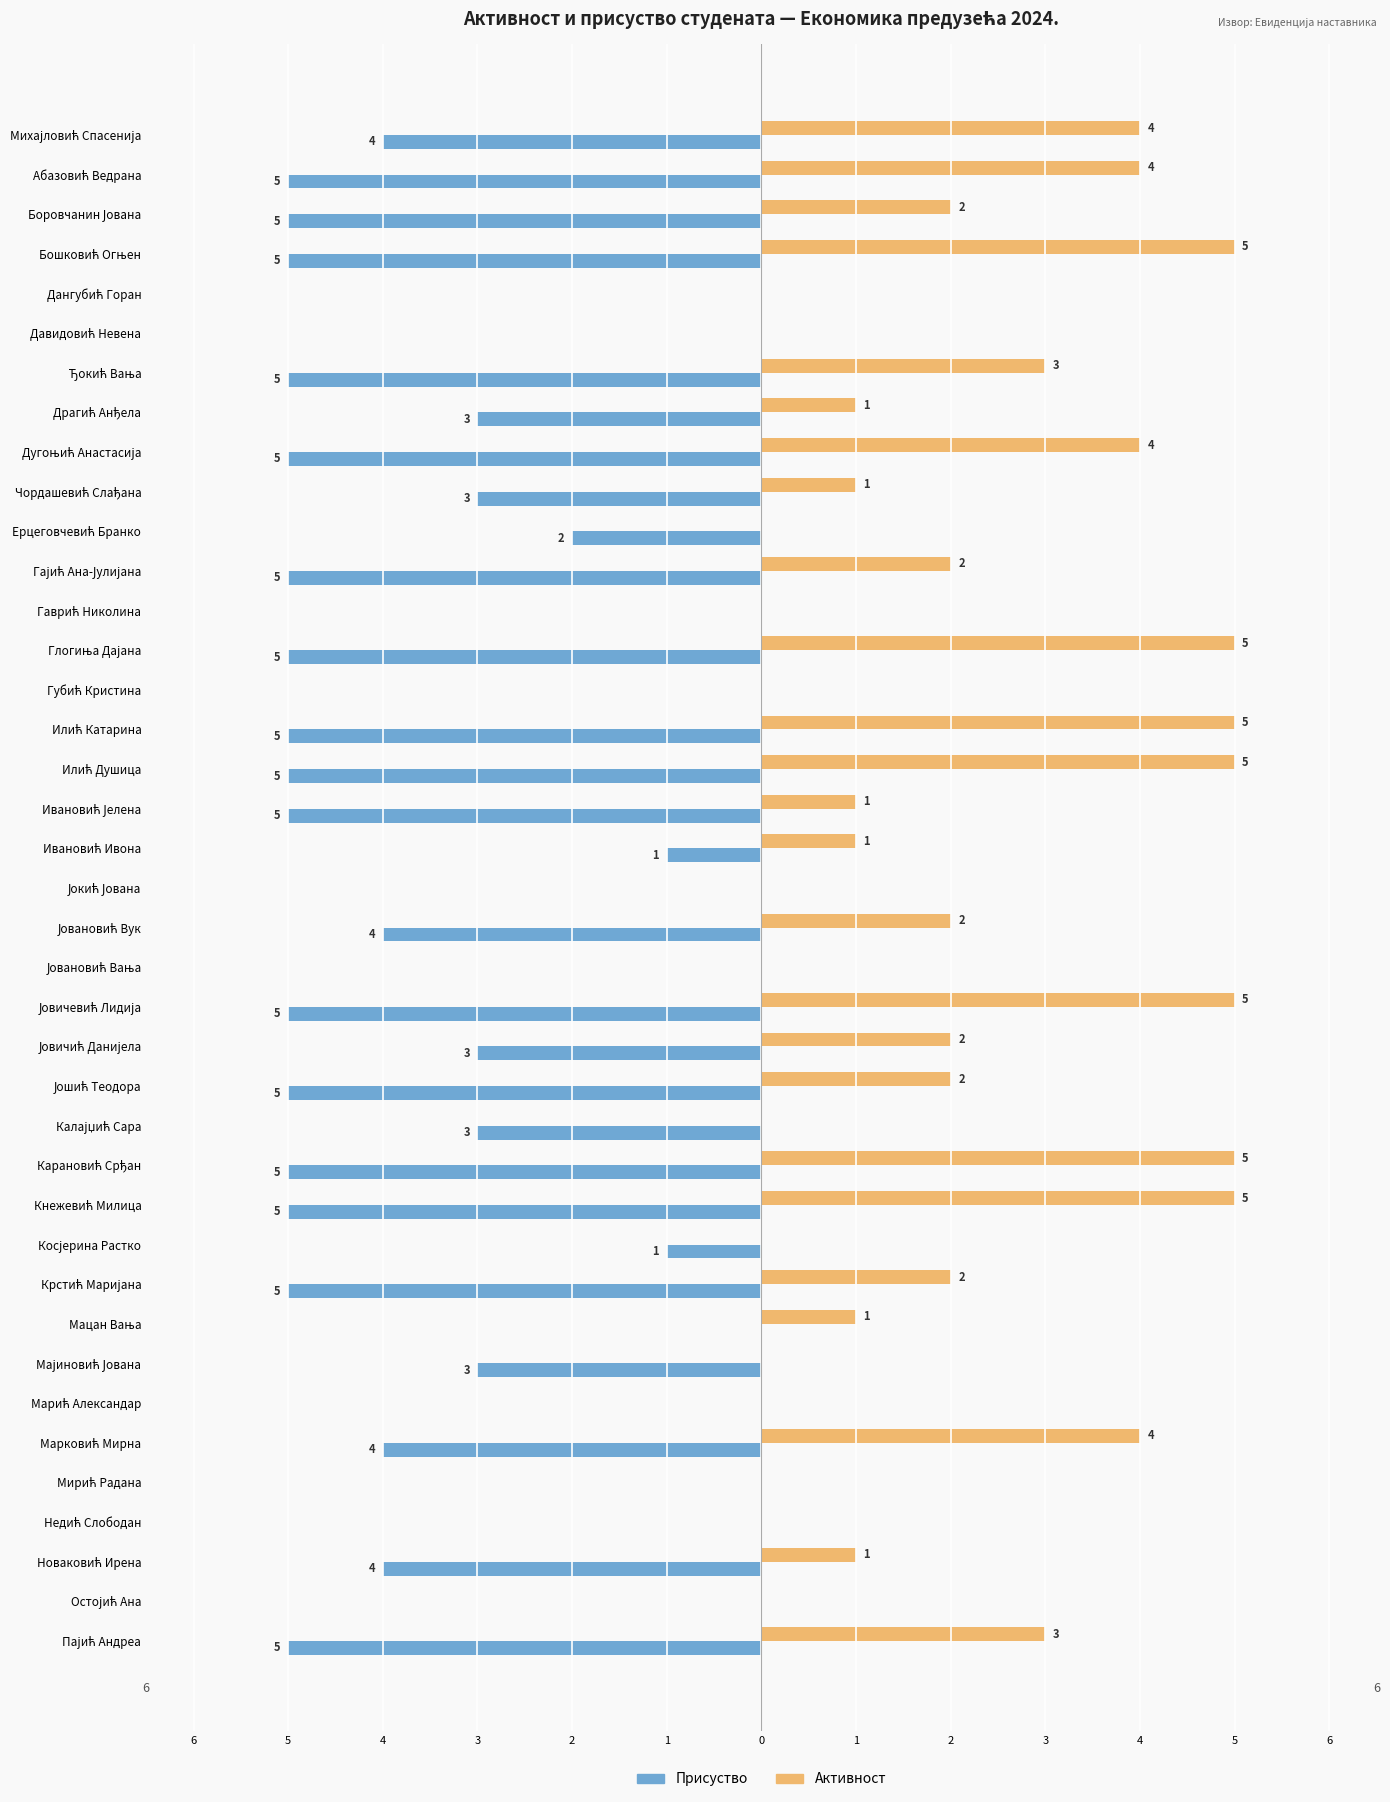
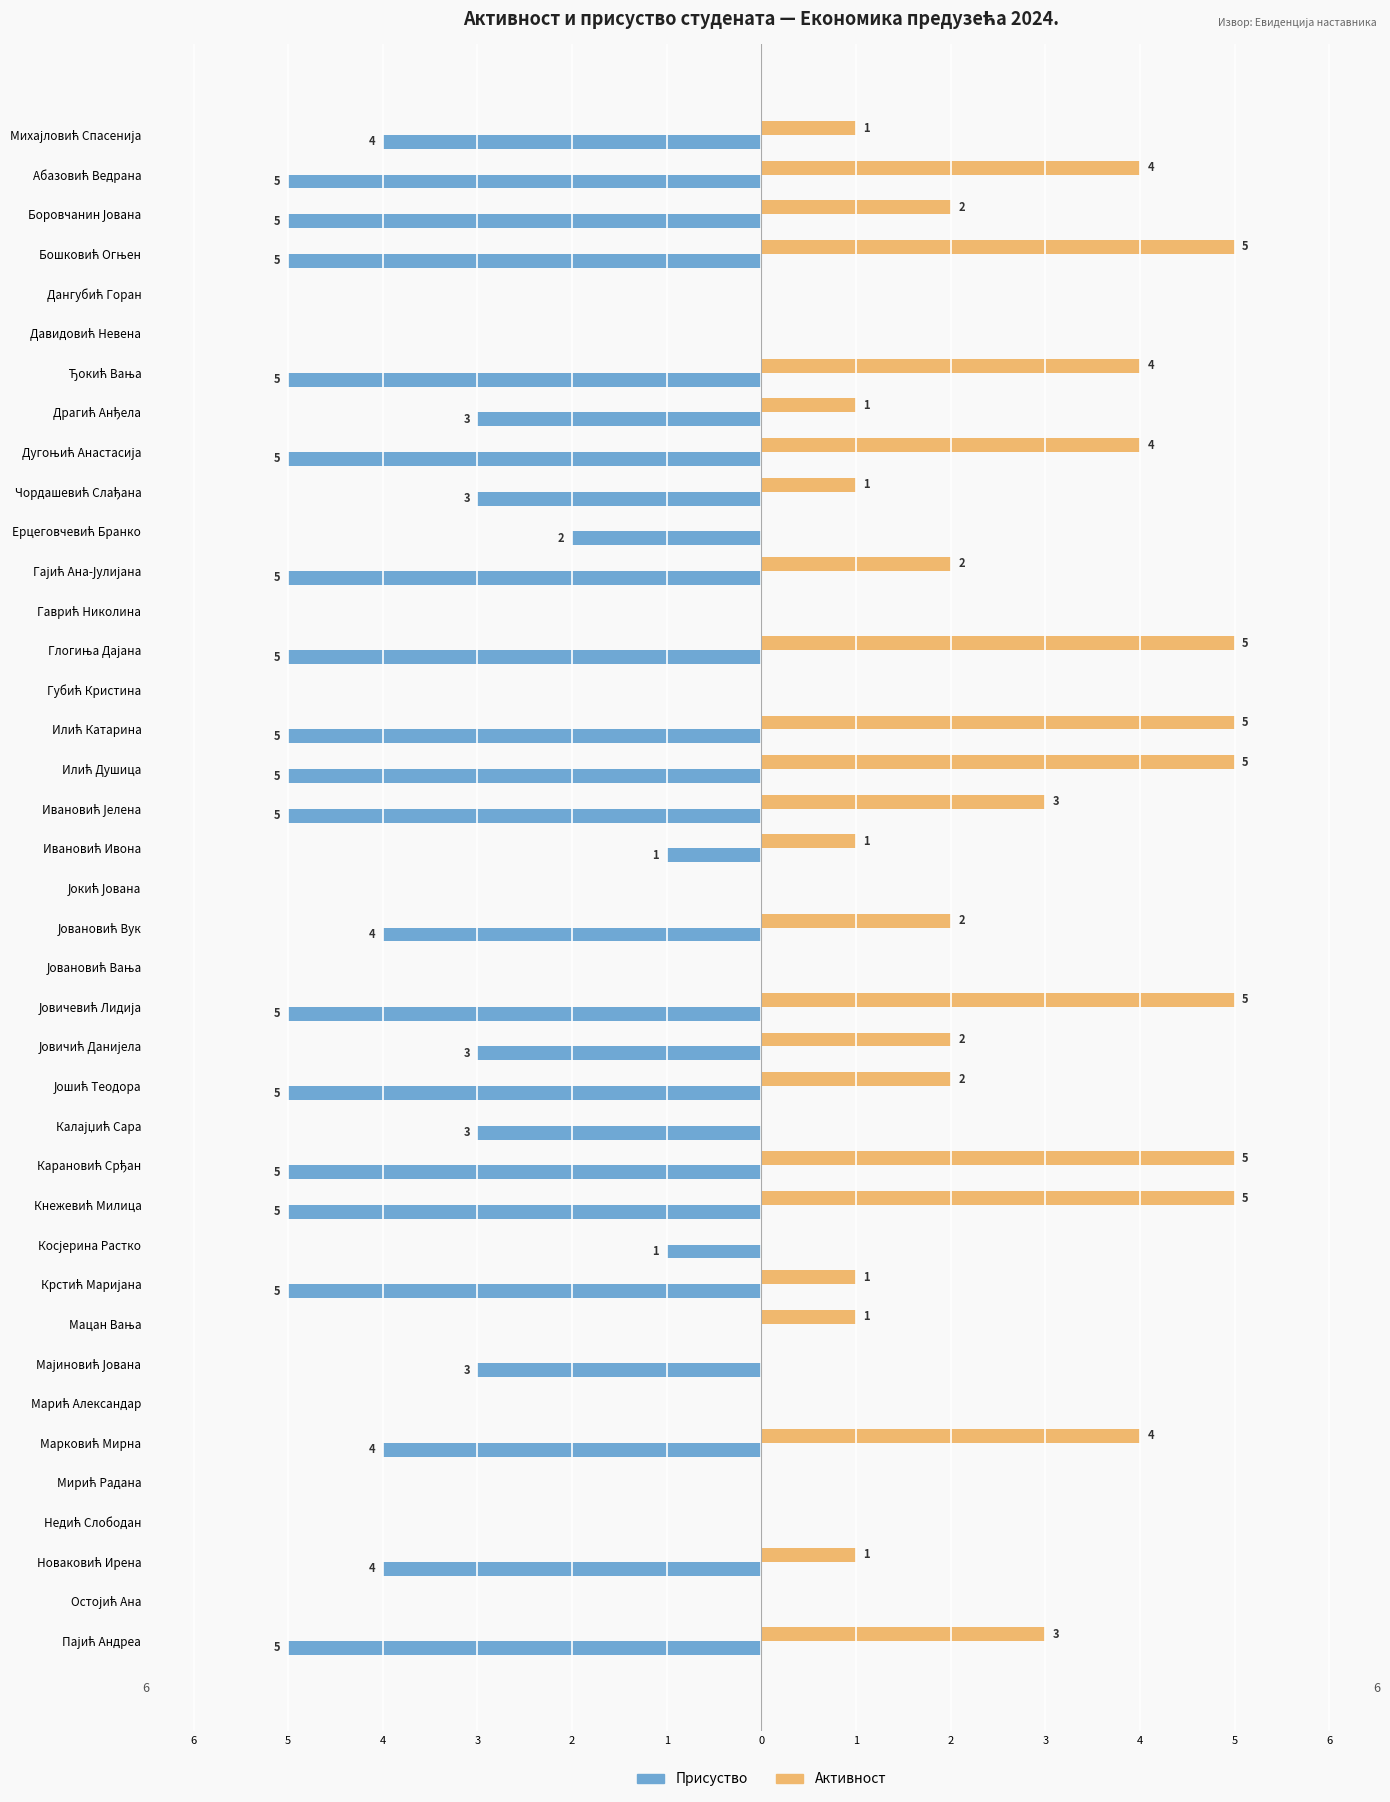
Активност, Михајловић Спасенија: 4 -> 1
Активност, Ђокић Вања: 3 -> 4
Активност, Ивановић Јелена: 1 -> 3
Активност, Крстић Маријана: 2 -> 1
